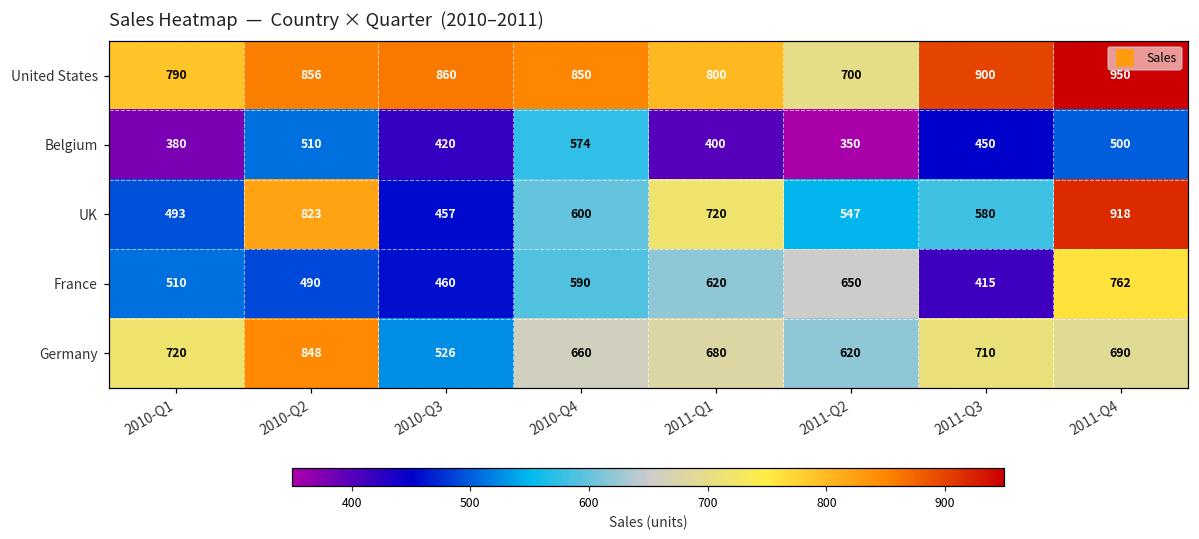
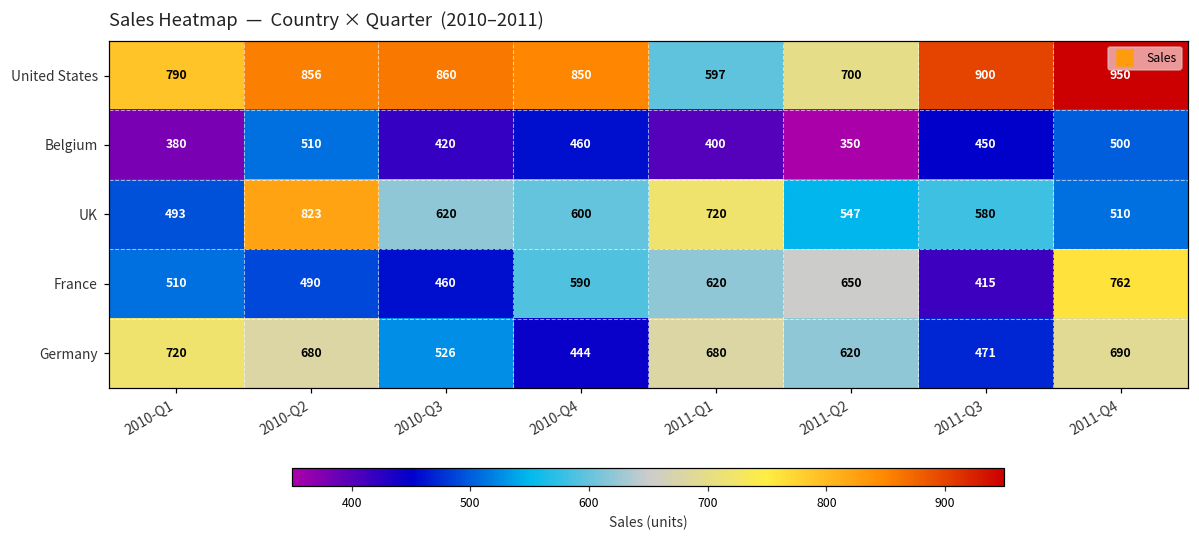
United States, 2011-Q1: 800 -> 597
Belgium, 2010-Q4: 574 -> 460
UK, 2010-Q3: 457 -> 620
UK, 2011-Q4: 918 -> 510
Germany, 2010-Q2: 848 -> 680
Germany, 2010-Q4: 660 -> 444
Germany, 2011-Q3: 710 -> 471
